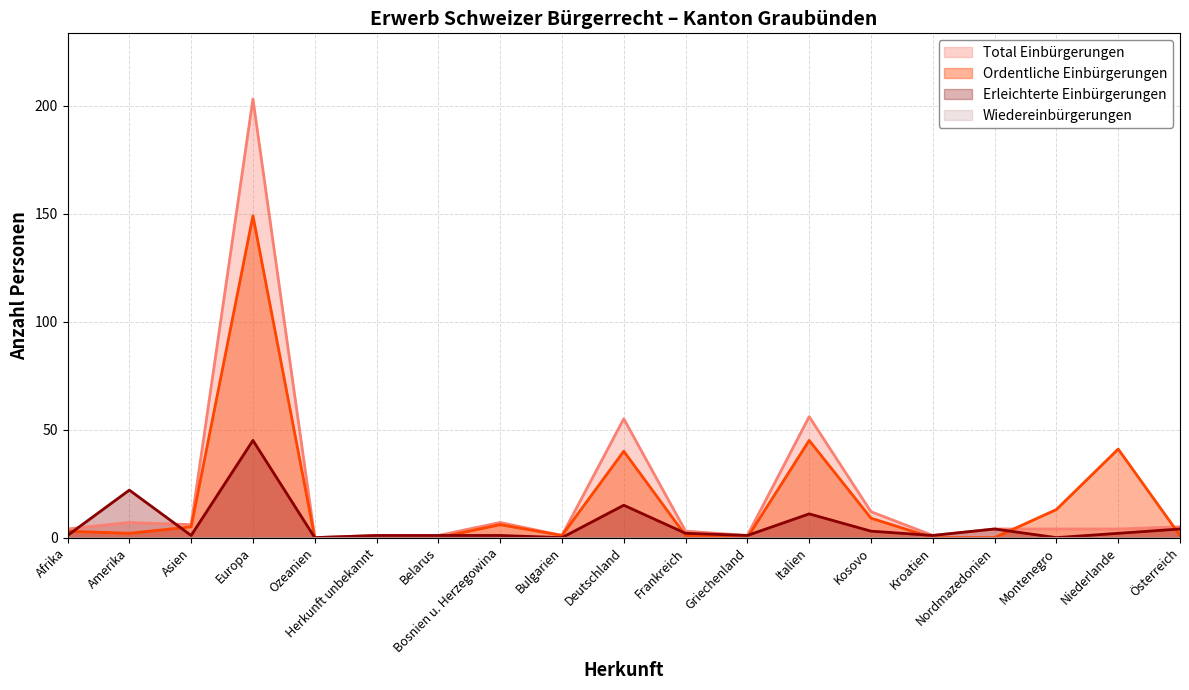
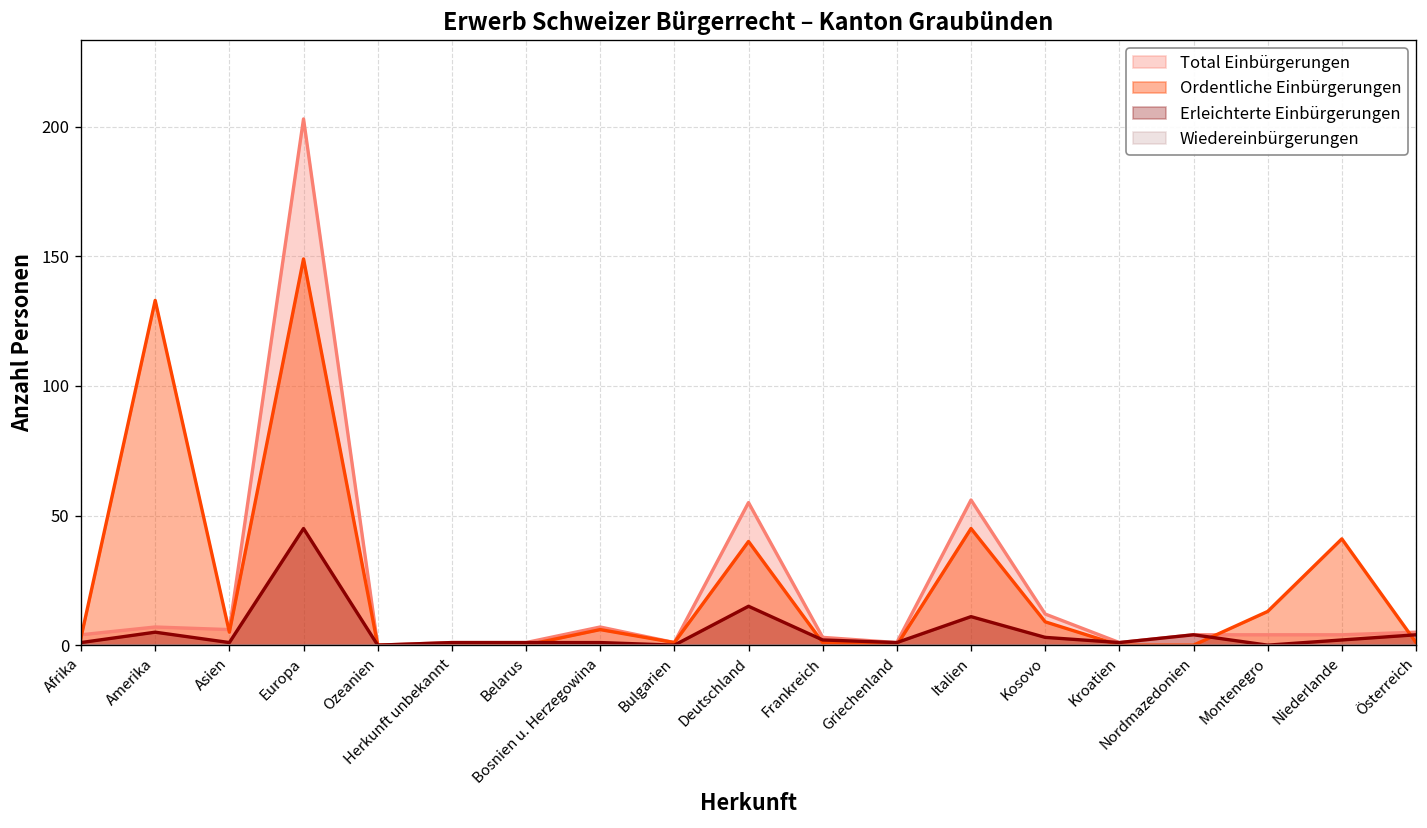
Ordentliche Einbürgerungen, Amerika: 2 -> 133
Erleichterte Einbürgerungen, Amerika: 22 -> 5
